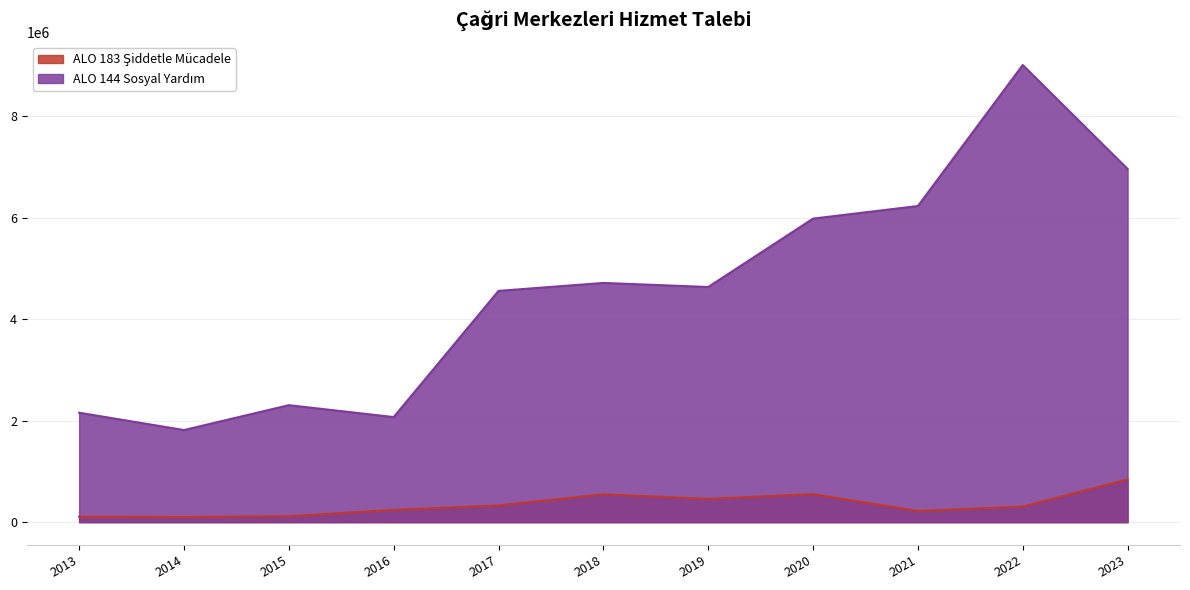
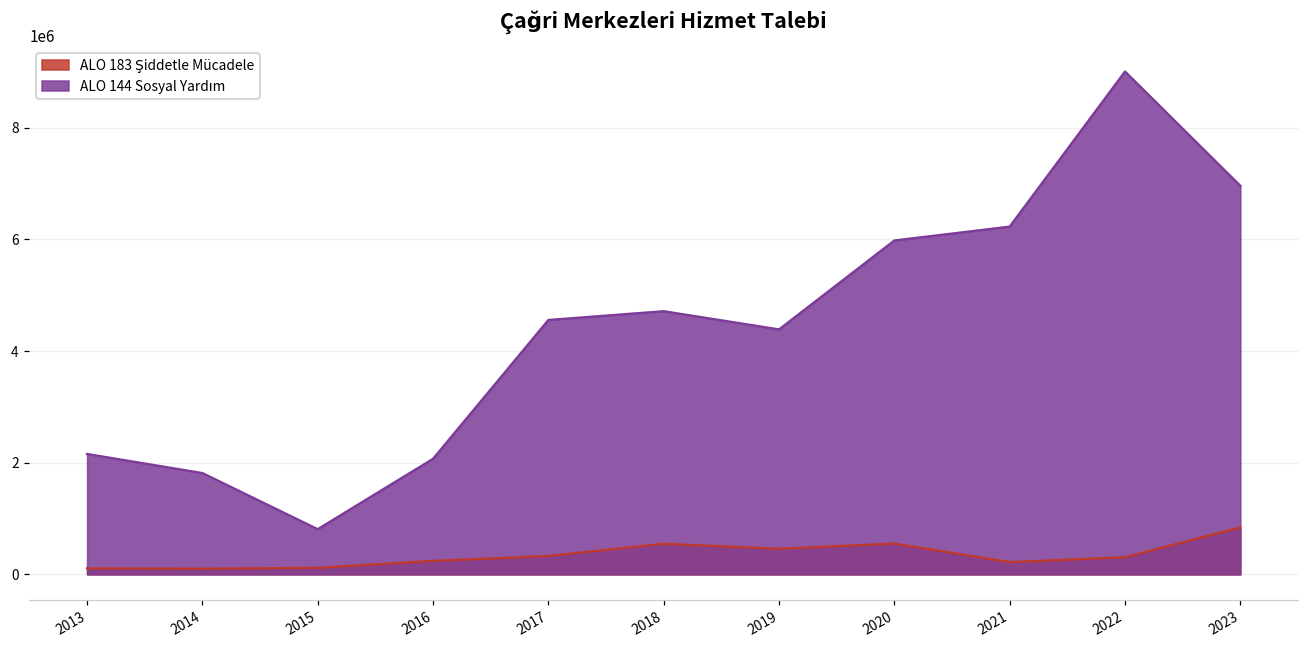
ALO 144 Sosyal Yardım, 2015: 2300000 -> 800000
ALO 144 Sosyal Yardım, 2019: 4600000 -> 4400000
